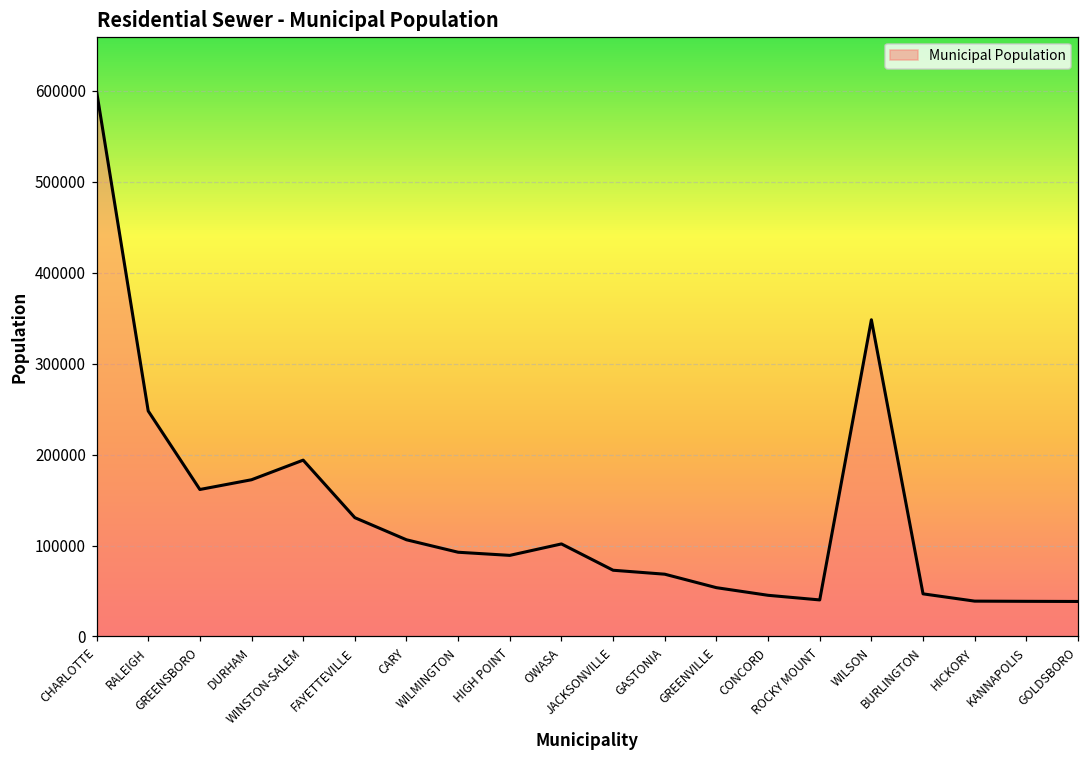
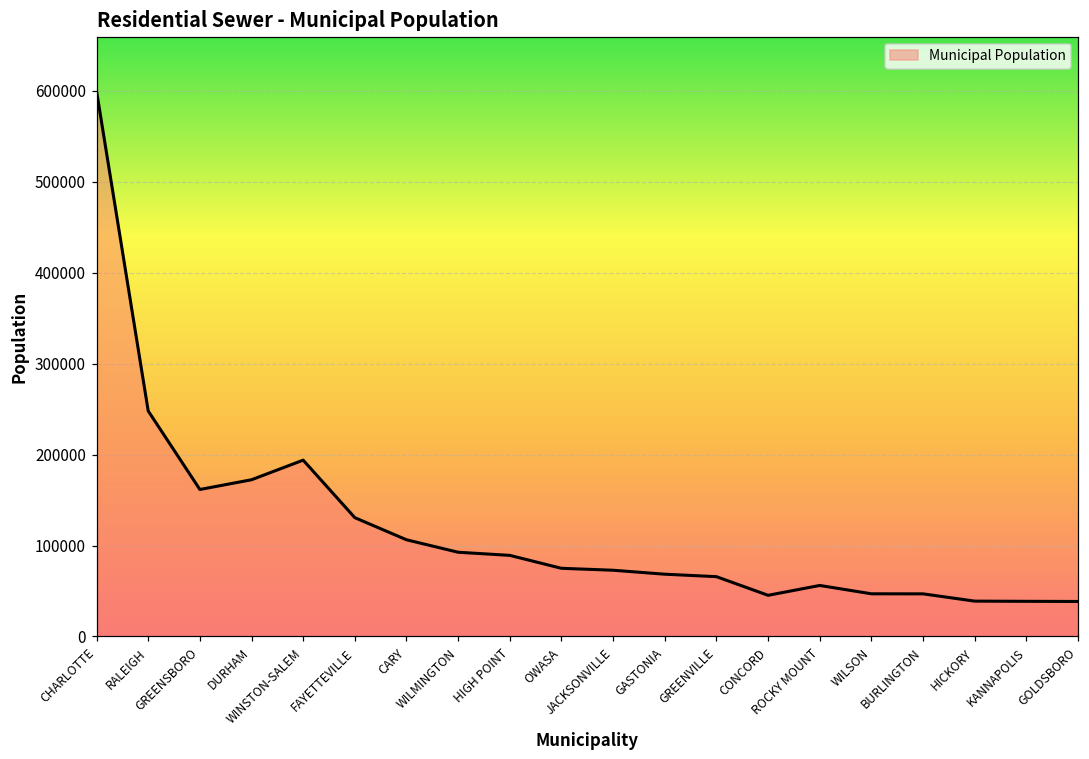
OWASA: 100000 -> 80000
GREENVILLE: 50000 -> 70000
ROCKY MOUNT: 40000 -> 60000
WILSON: 350000 -> 50000
